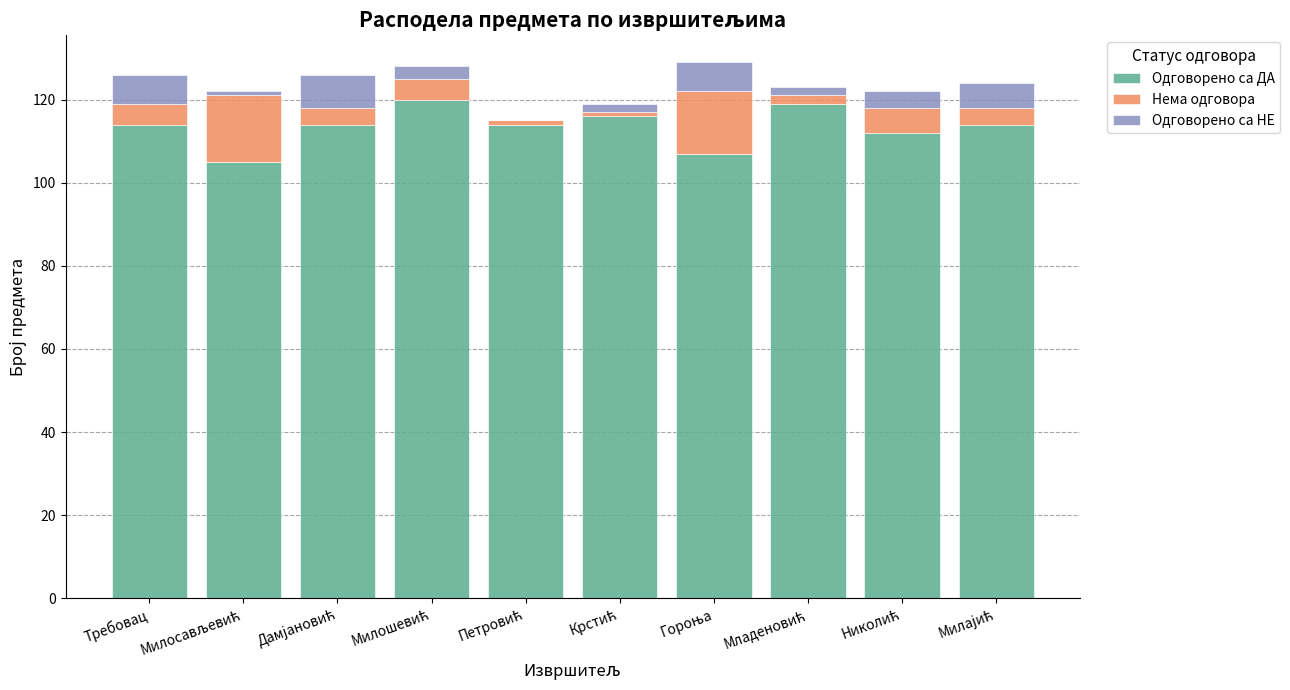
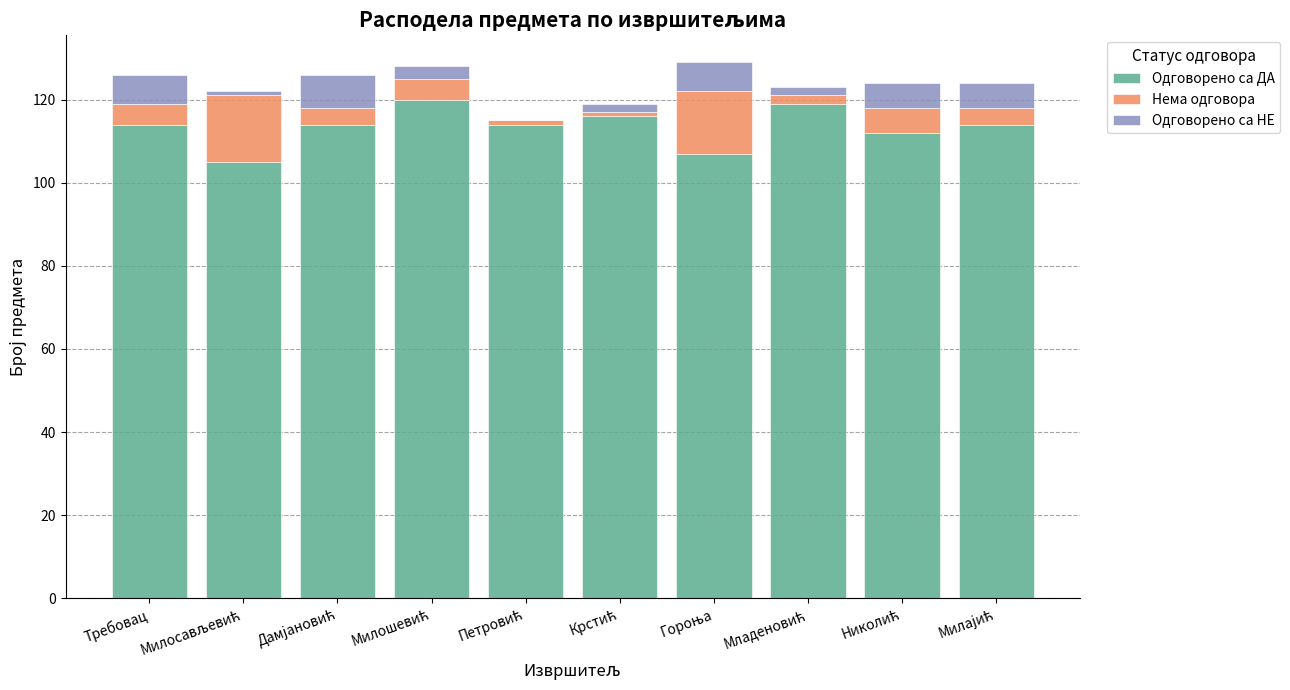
Одговорено са НЕ, Николић: 4 -> 6
